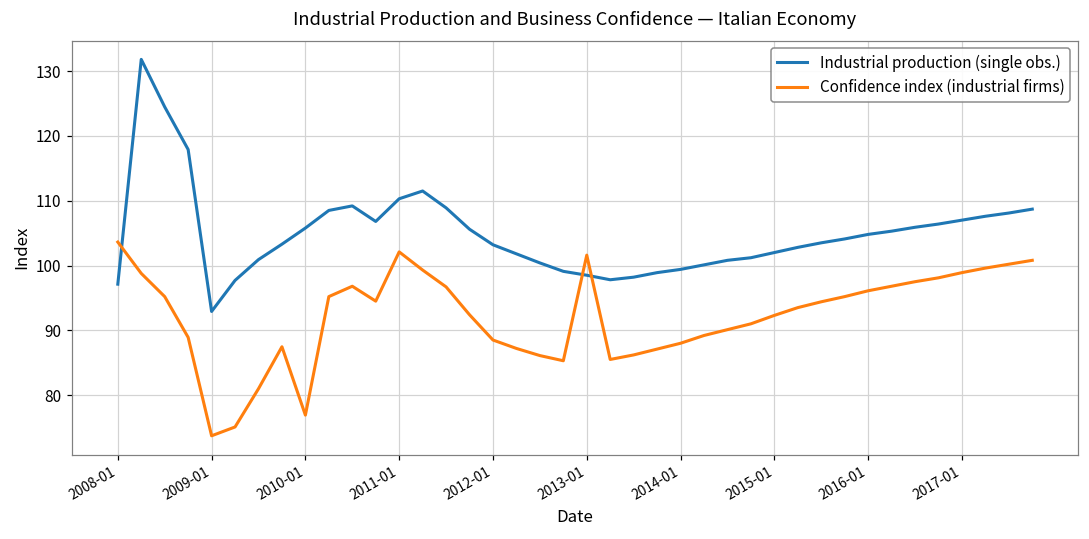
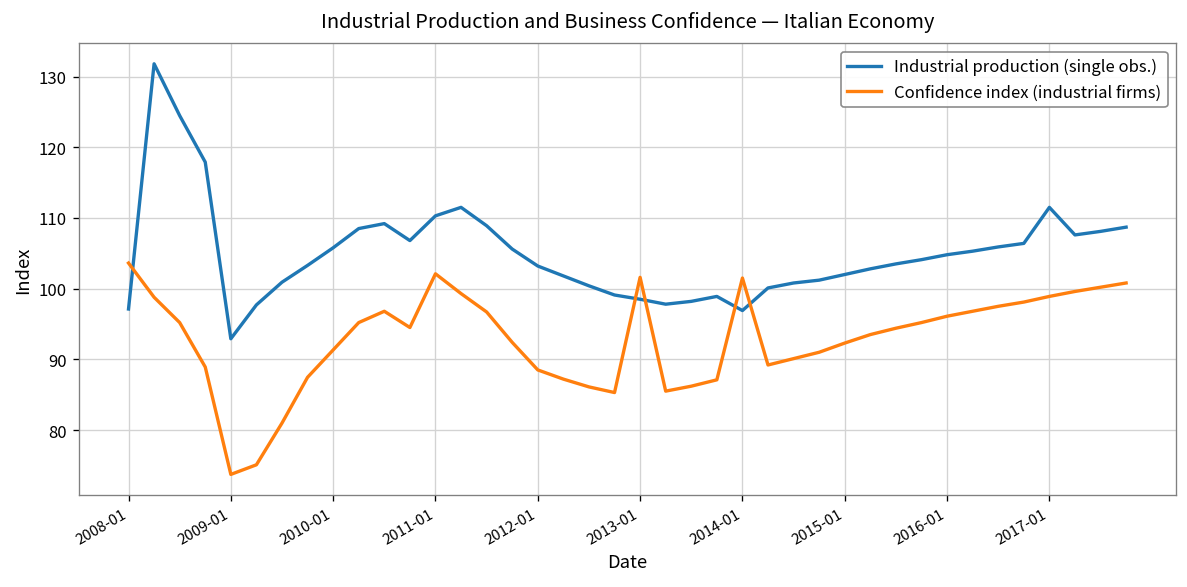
Confidence index (industrial firms), 2010-01: 77 -> 91
Industrial production (single obs.), 2014-01: 99 -> 97
Confidence index (industrial firms), 2014-01: 88 -> 102
Industrial production (single obs.), 2017-01: 107 -> 112
